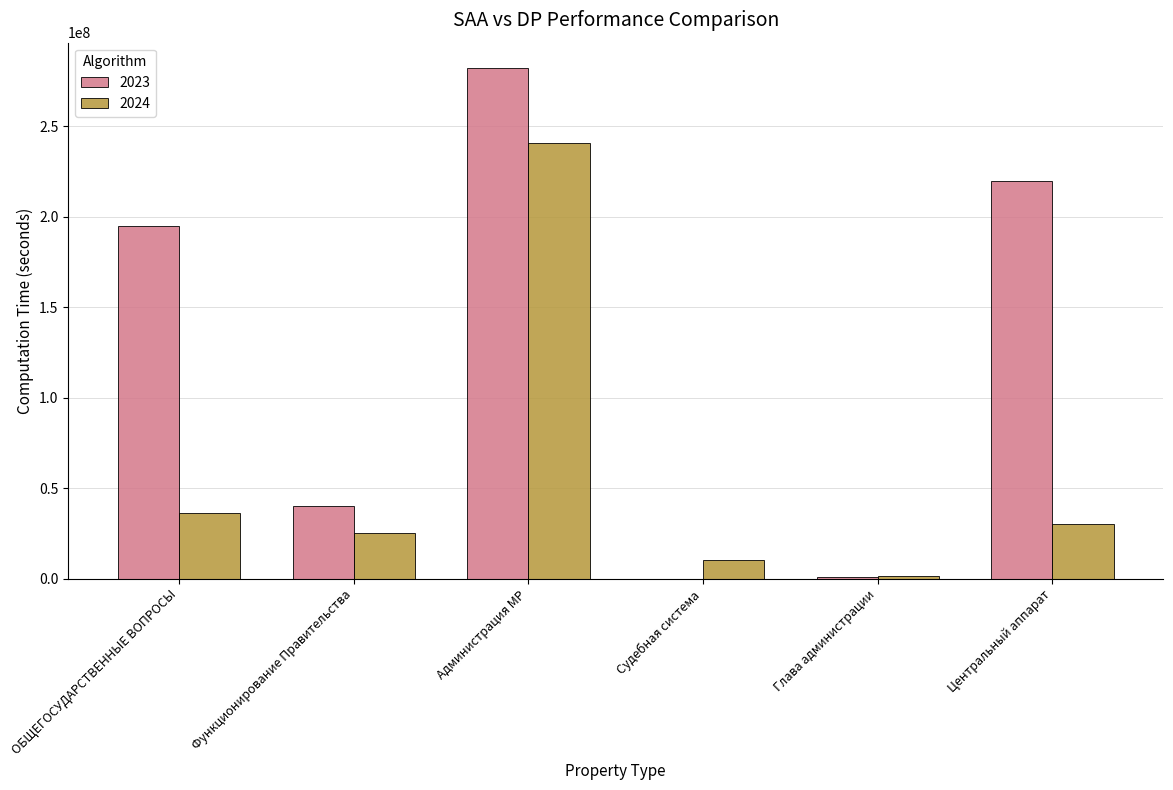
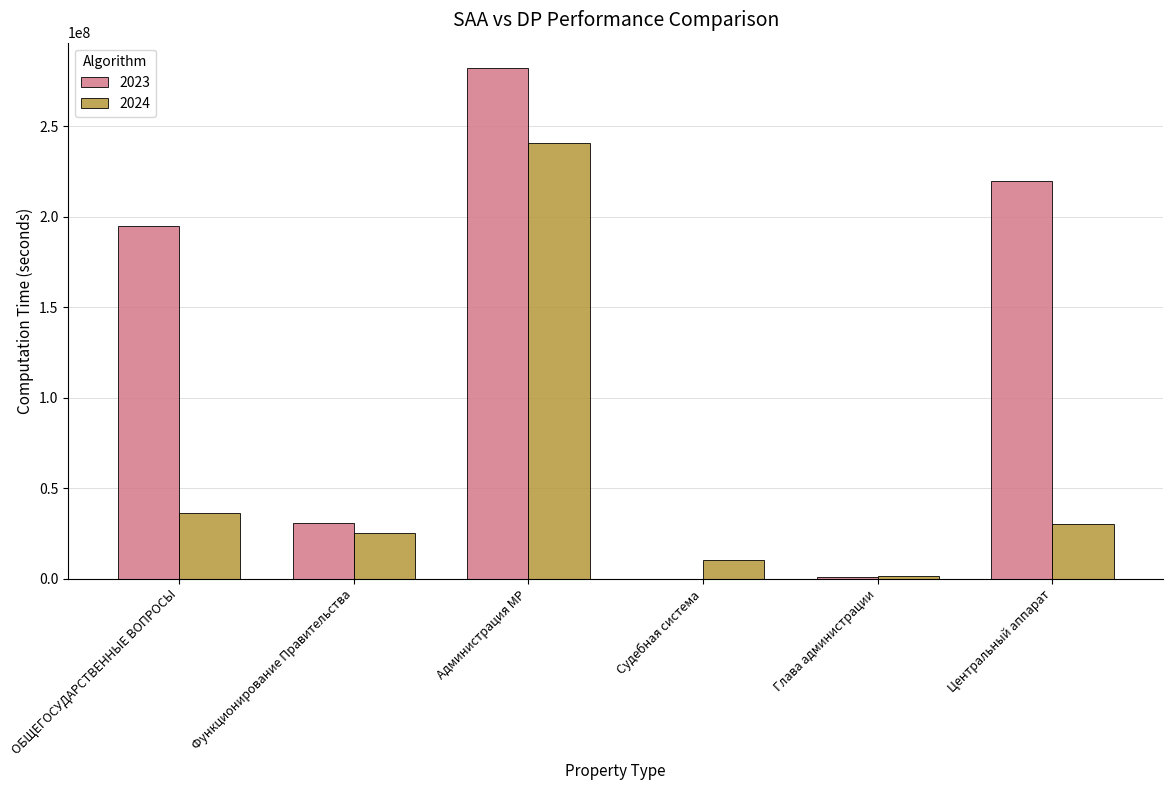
2023, Функционирование Правительства: 40000000 -> 31000000
